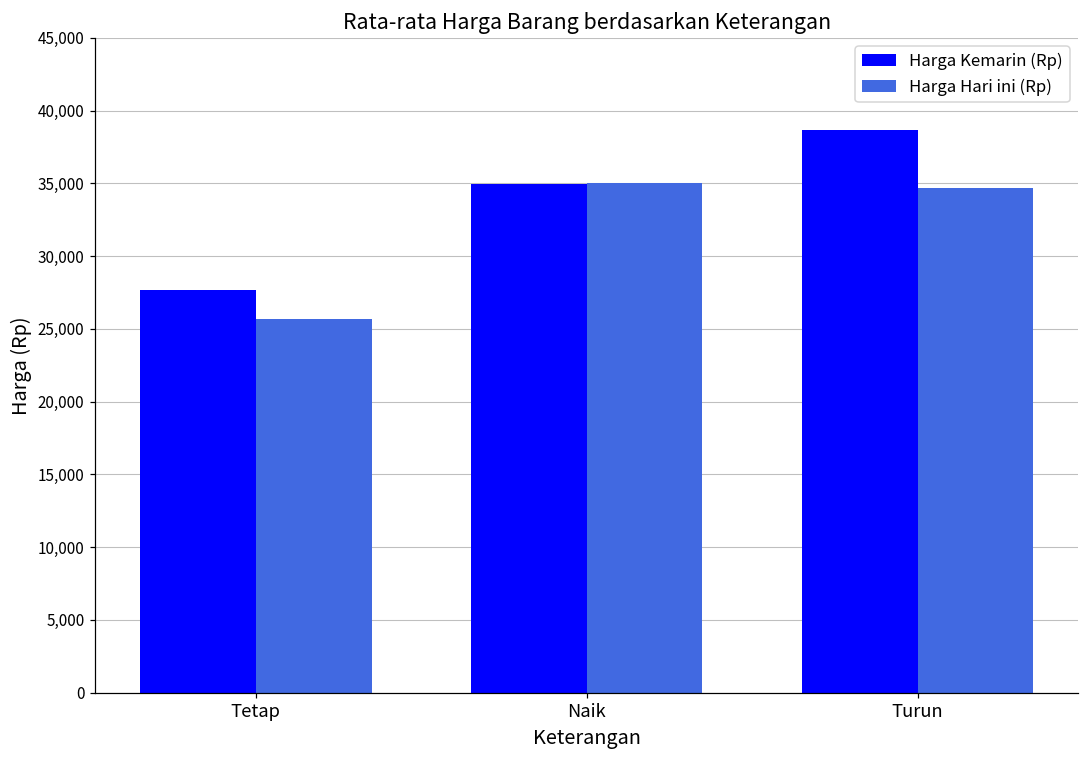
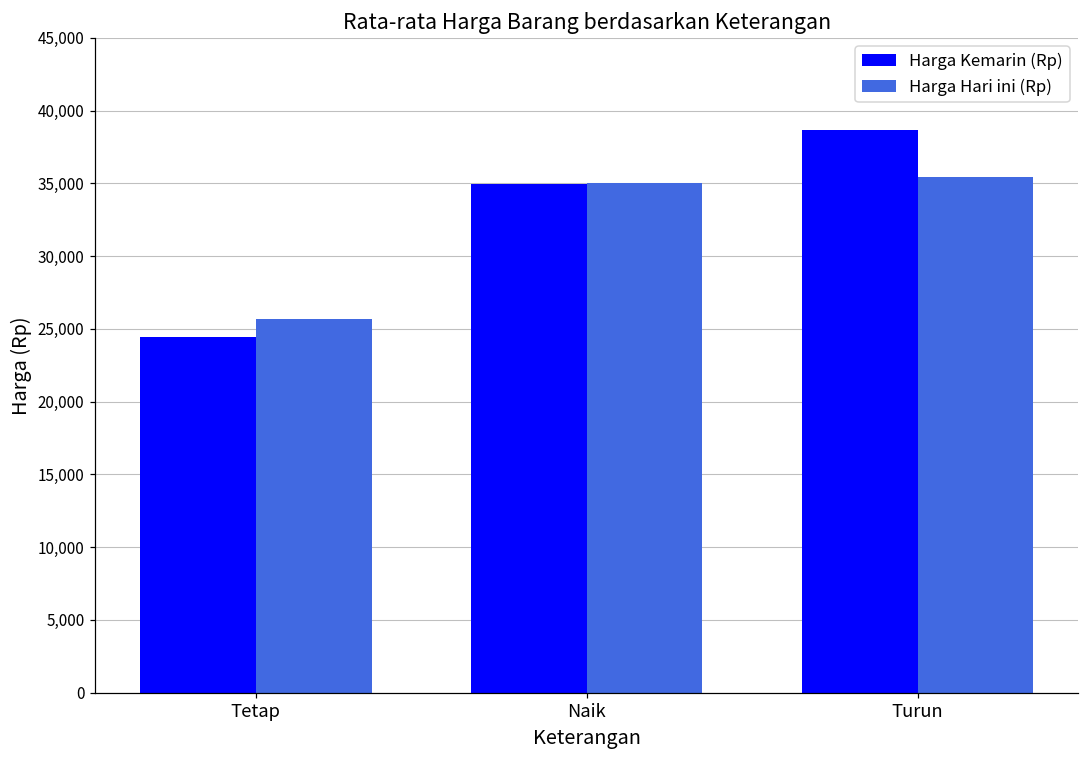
Harga Kemarin (Rp), Tetap: 27,700 -> 24,500
Harga Hari ini (Rp), Turun: 34,700 -> 35,400
